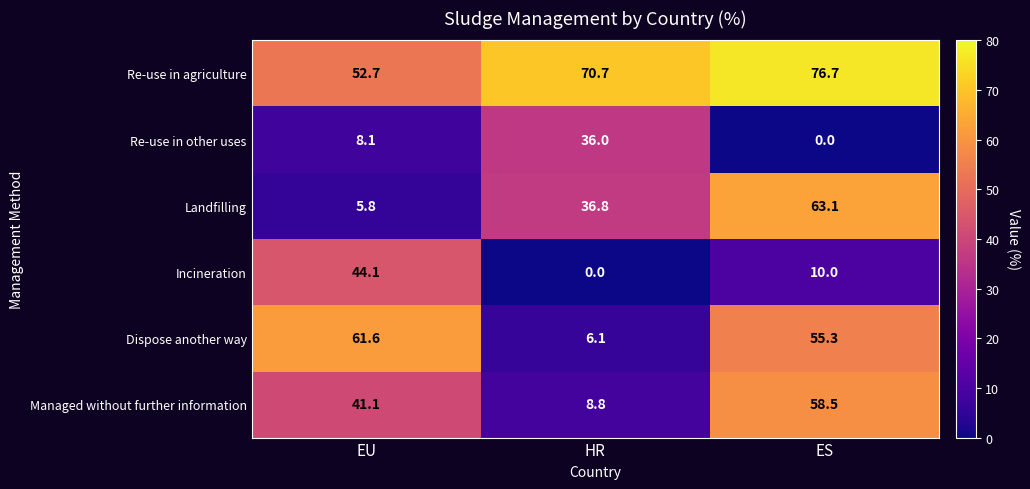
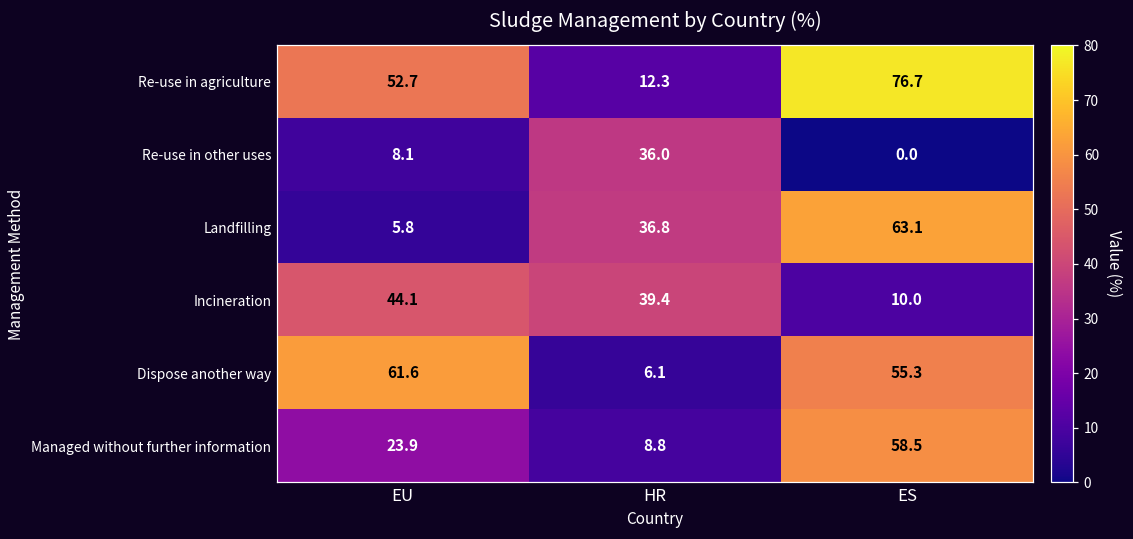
Re-use in agriculture, HR: 70.7 -> 12.3
Incineration, HR: 0.0 -> 39.4
Managed without further information, EU: 41.1 -> 23.9
